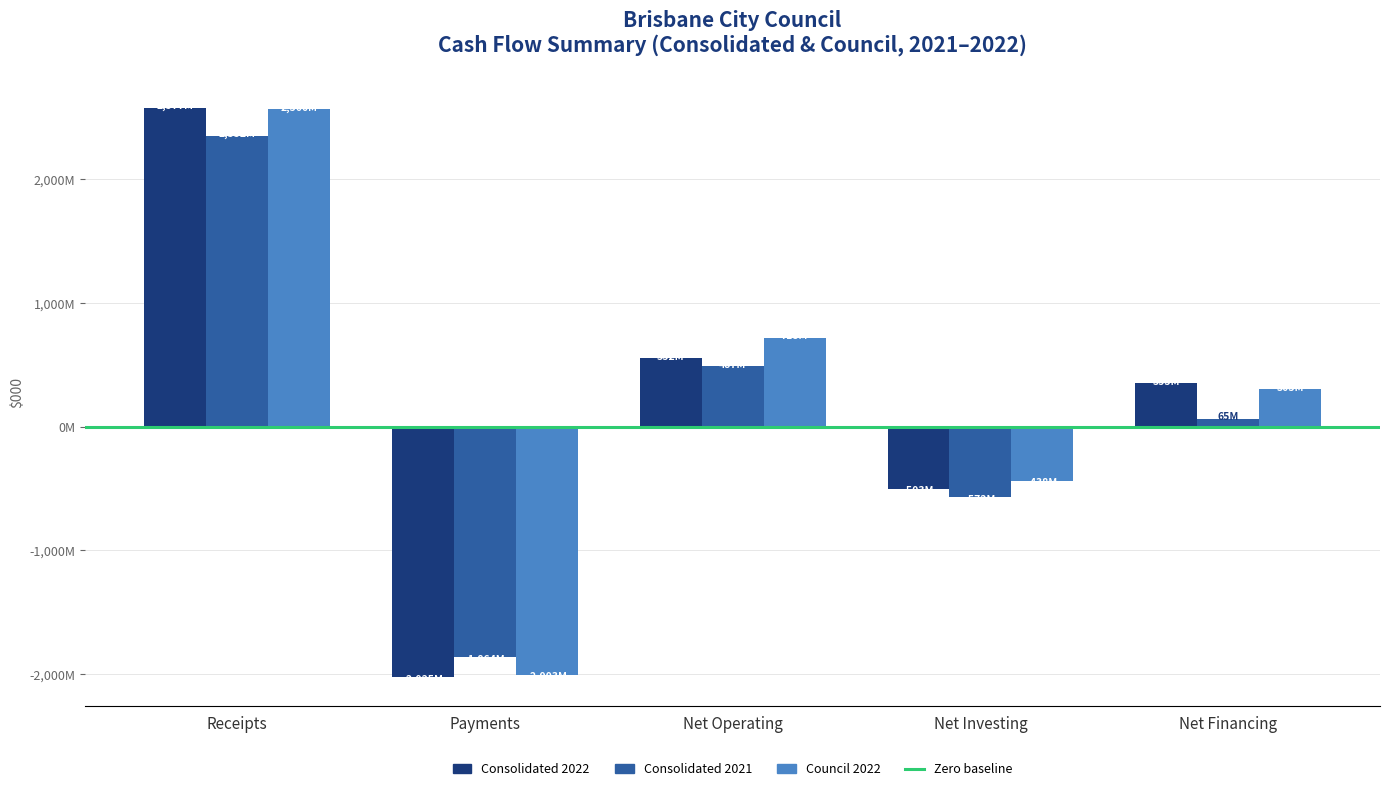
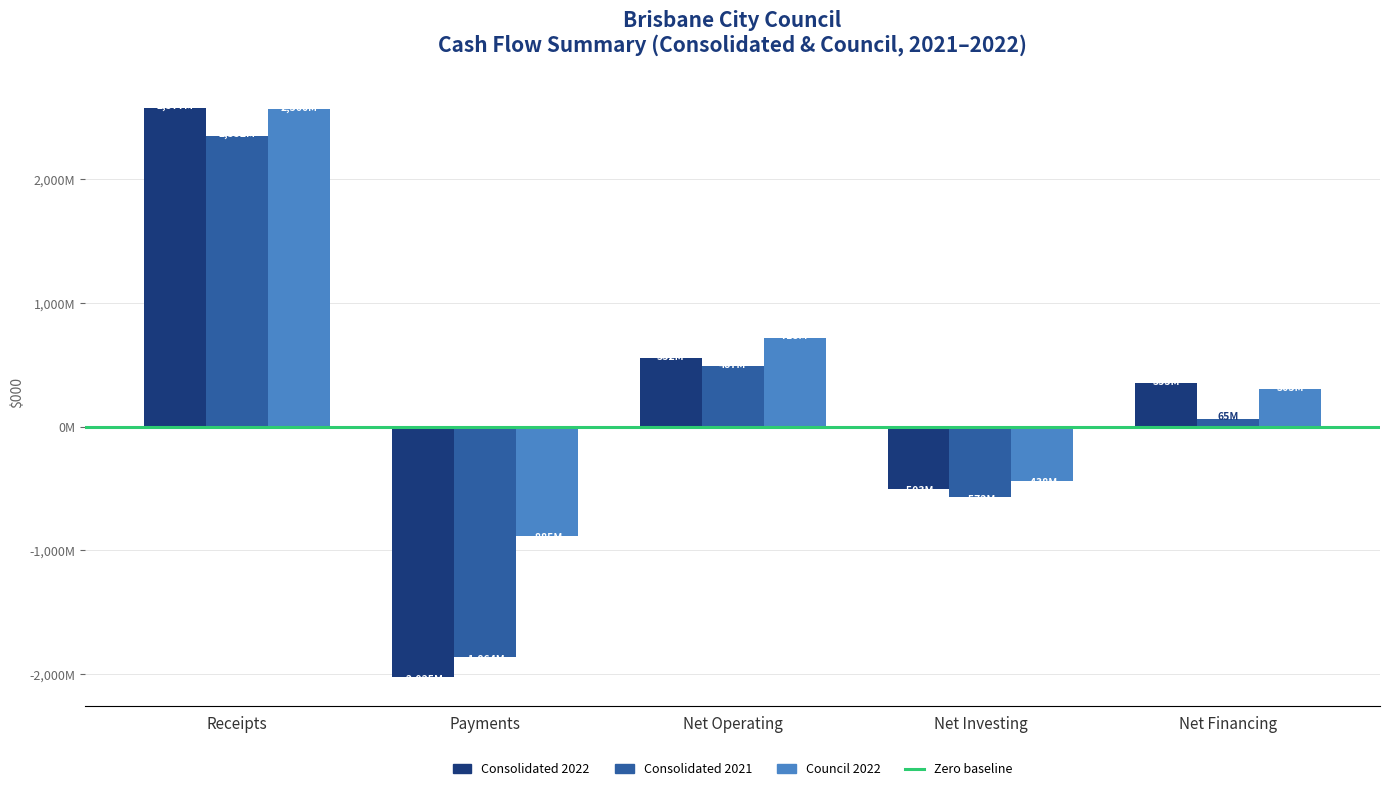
Council 2022, Payments: -2,000,000,000 -> -880,000,000
